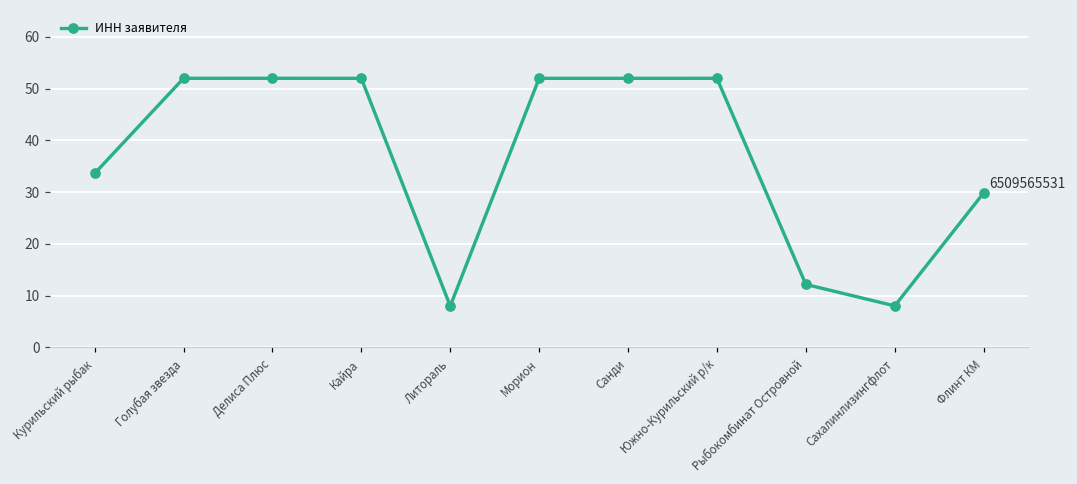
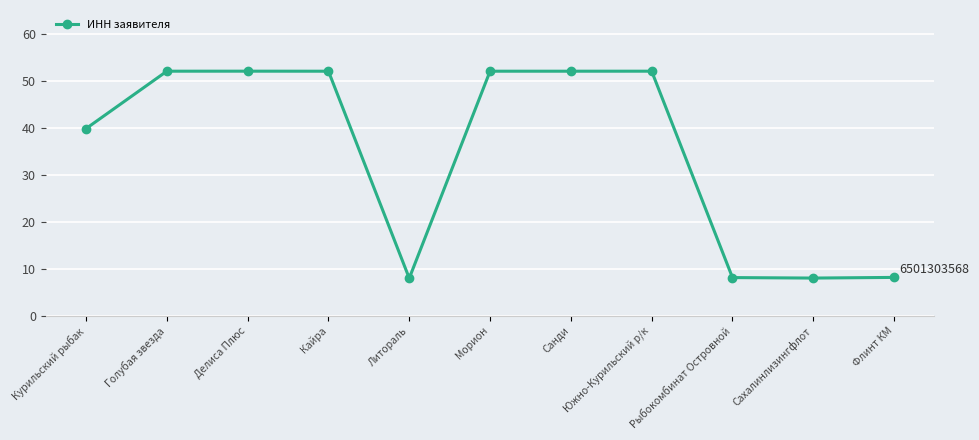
Курильский рыбак: 34 -> 40
Рыбокомбинат Островной: 12 -> 8
Флинт КМ: 6509565531 -> 6501303568
